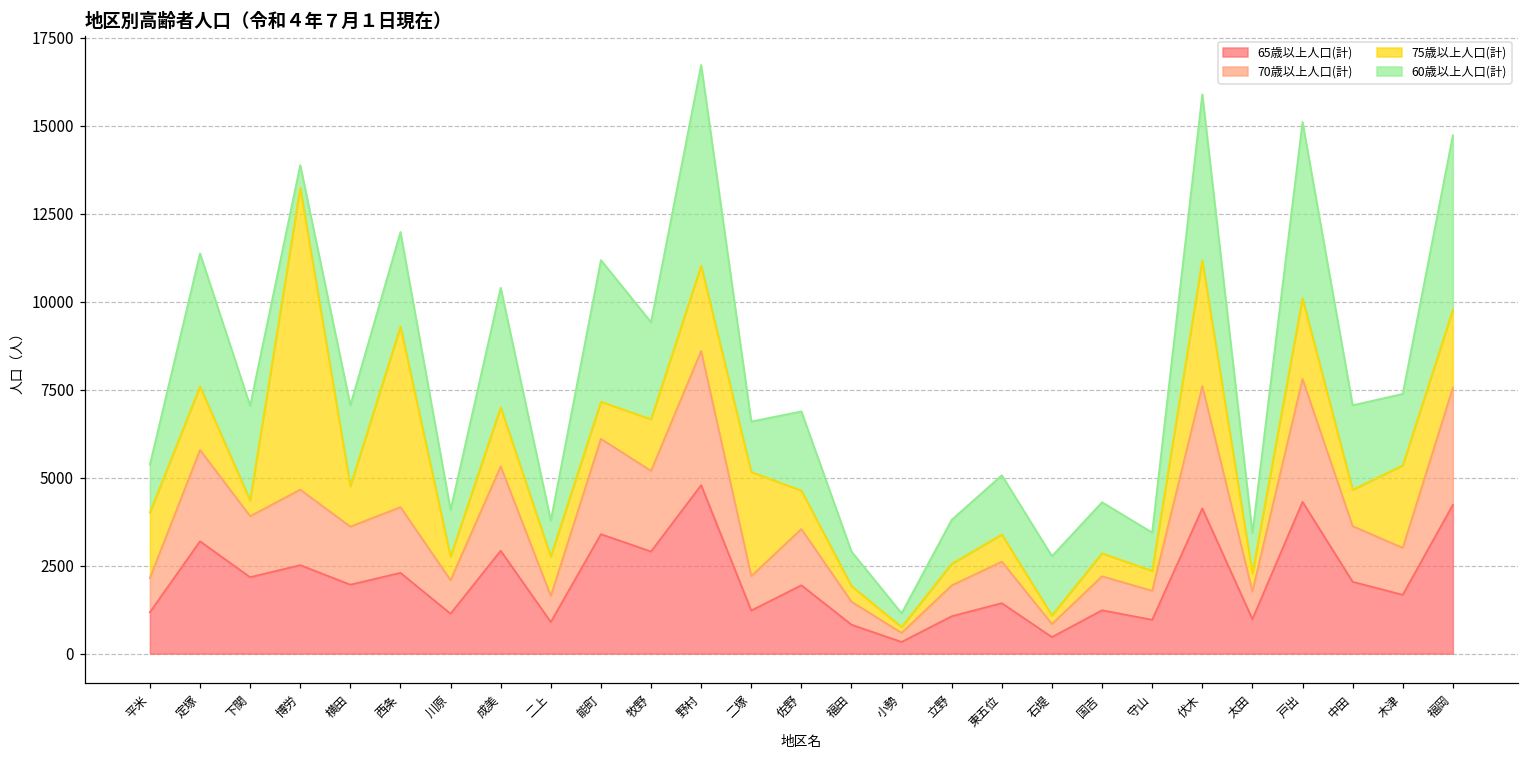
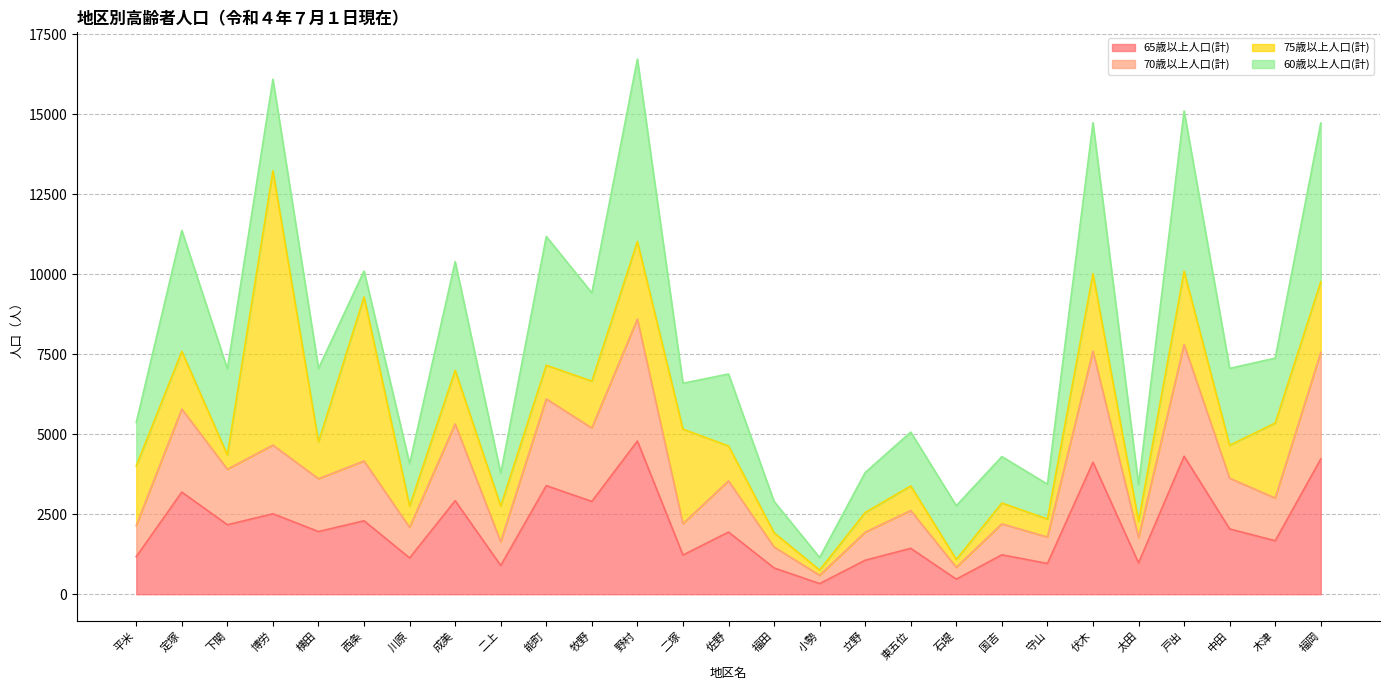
60歳以上人口(計), 博労: 600 -> 2900
60歳以上人口(計), 西条: 2700 -> 800
75歳以上人口(計), 伏木: 3600 -> 2400
